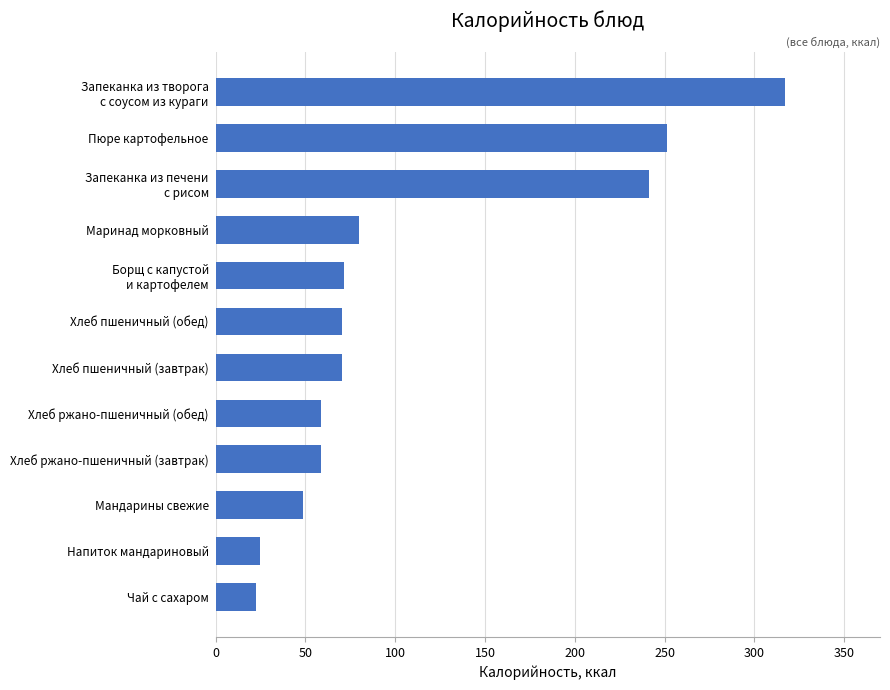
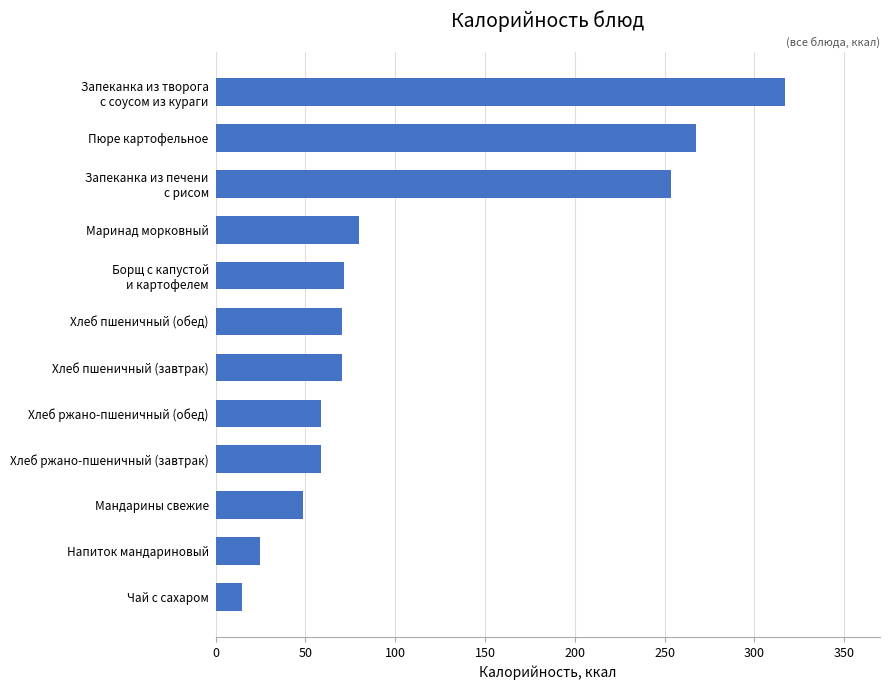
Пюре картофельное: 251 -> 268
Запеканка из печени с рисом: 241 -> 253
Чай с сахаром: 22 -> 15
